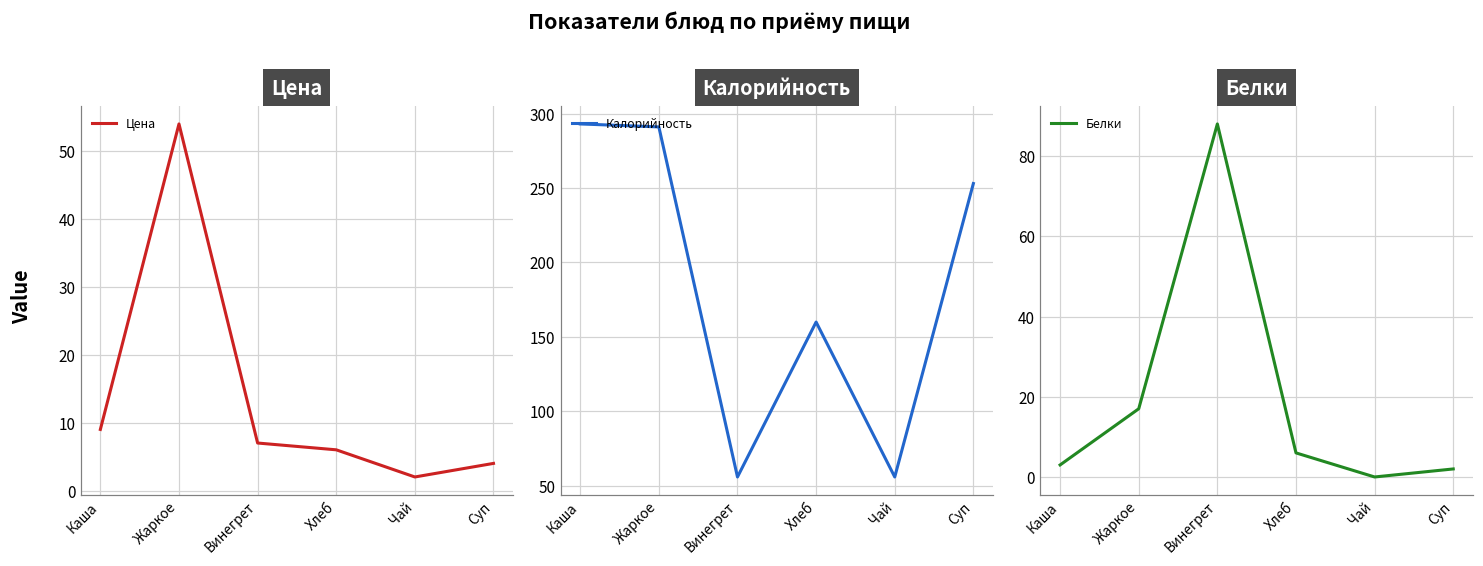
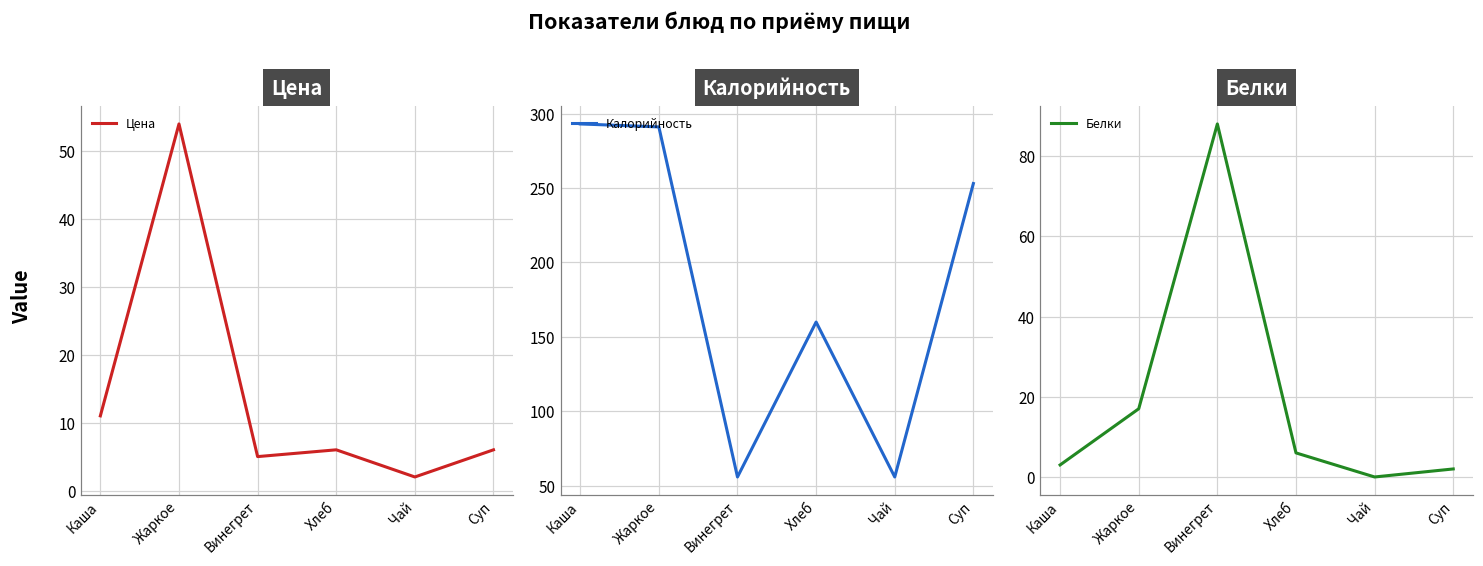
Цена, Каша: 9 -> 11
Цена, Винегрет: 7 -> 5
Цена, Суп: 4 -> 6
